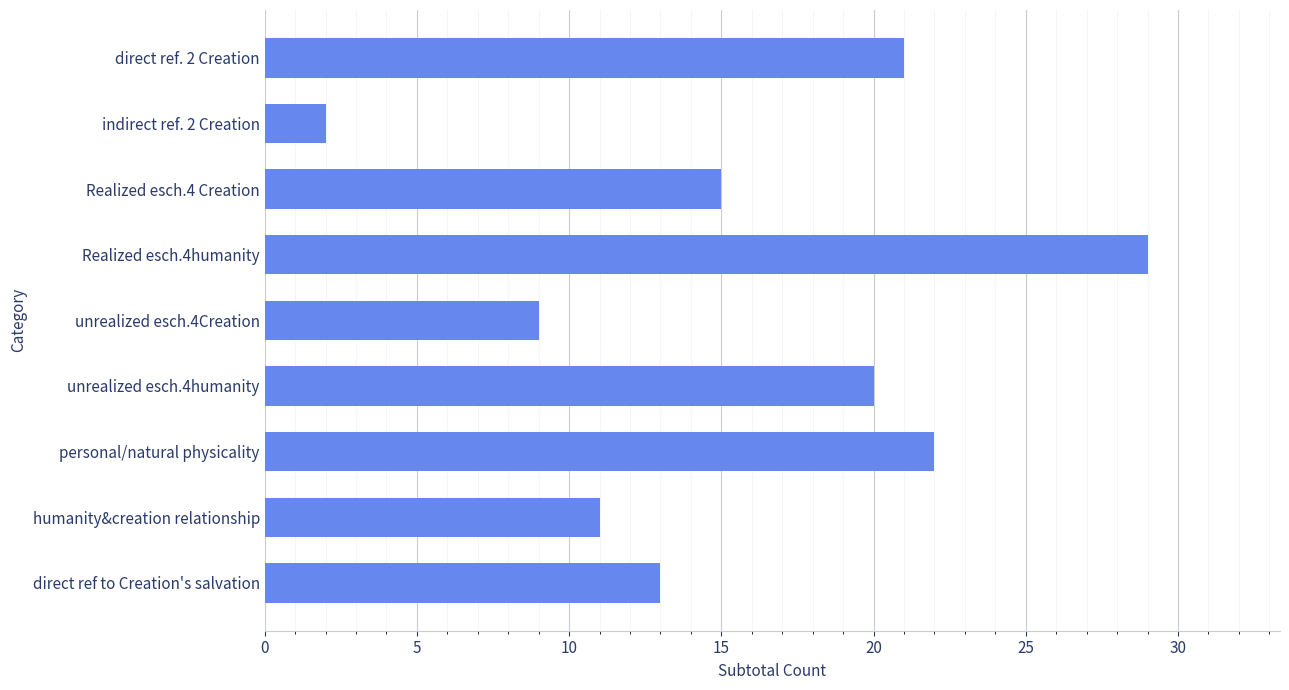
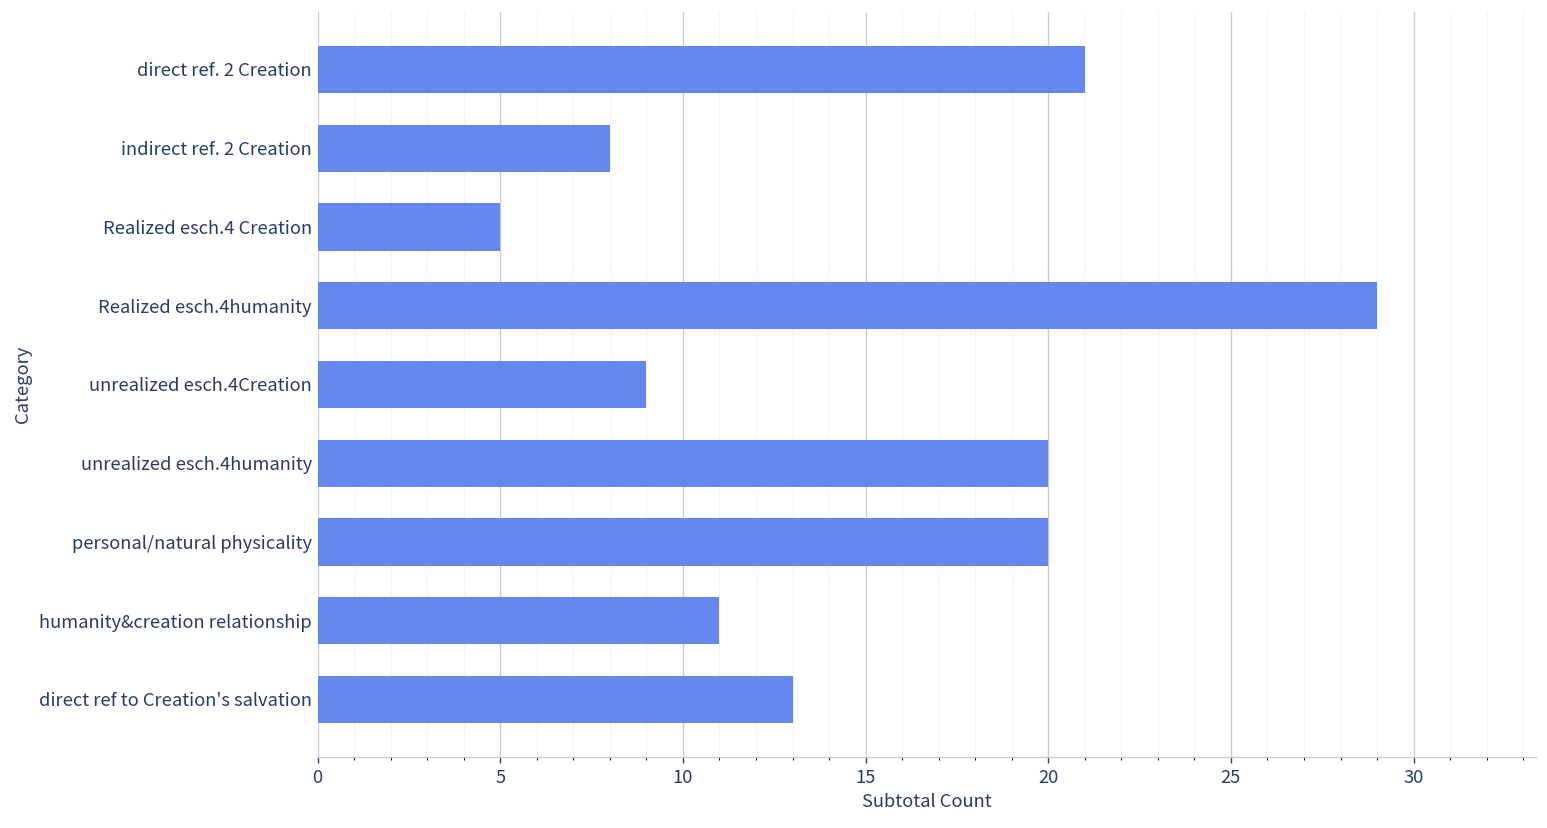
indirect ref. 2 Creation: 2 -> 8
Realized esch.4 Creation: 15 -> 5
personal/natural physicality: 22 -> 20
